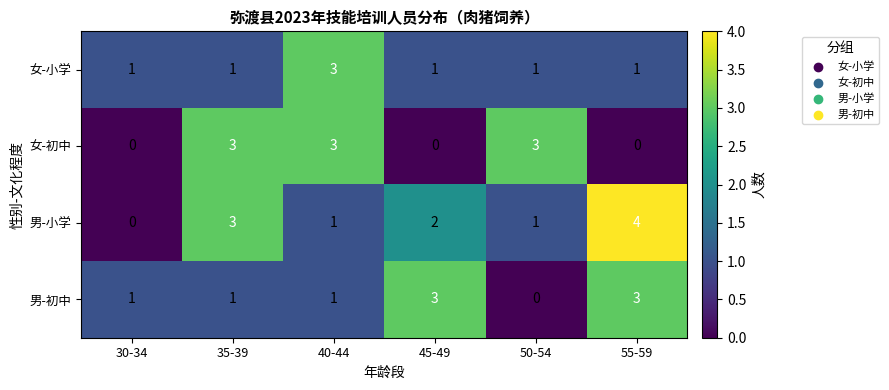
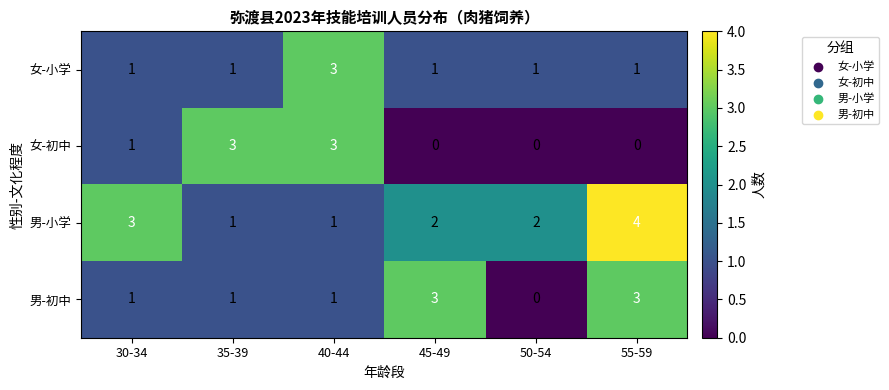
女-初中, 30-34: 0 -> 1
女-初中, 50-54: 3 -> 0
男-小学, 30-34: 0 -> 3
男-小学, 35-39: 3 -> 1
男-小学, 50-54: 1 -> 2
